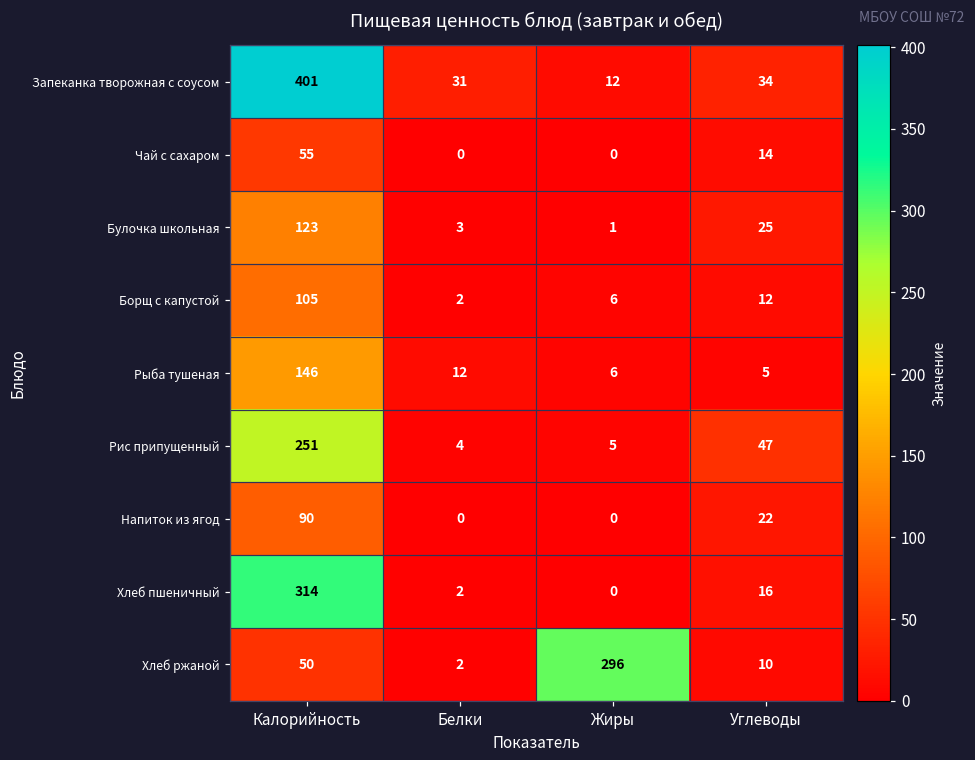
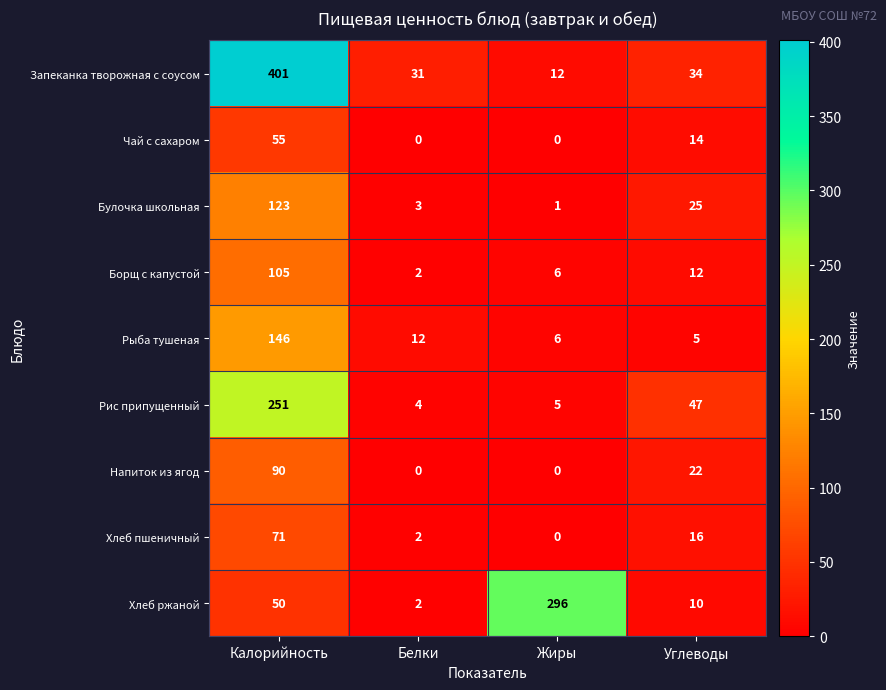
Хлеб пшеничный, Калорийность: 314 -> 71
